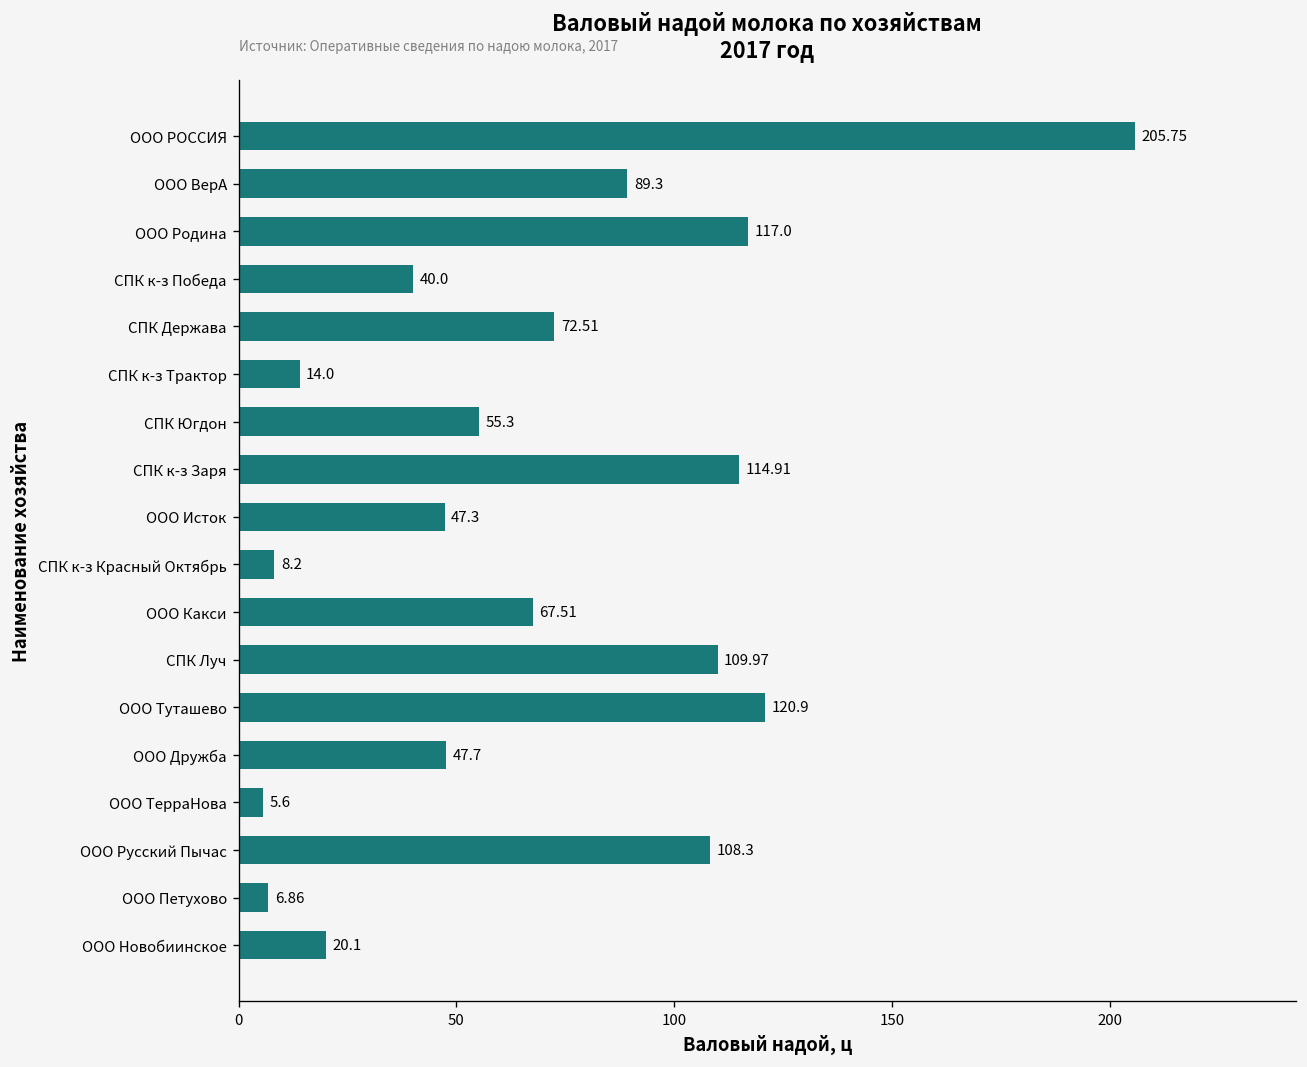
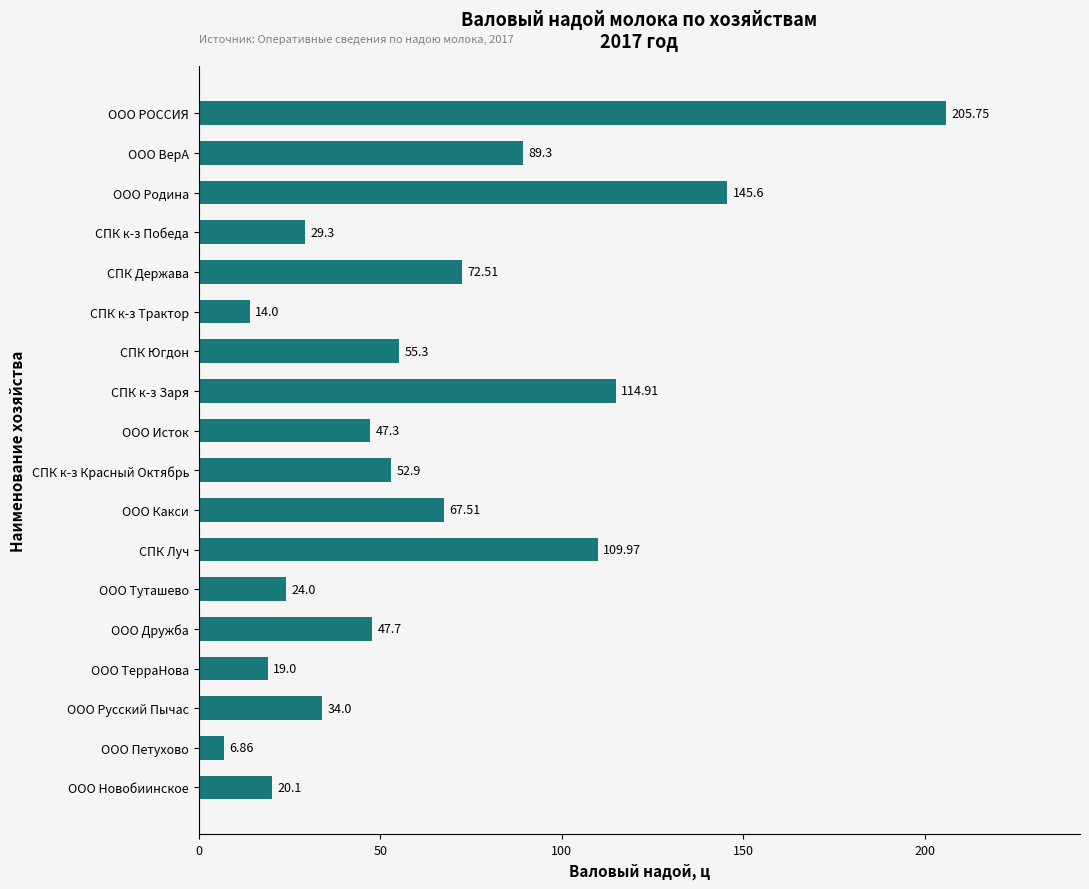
ООО Родина: 117.0 -> 145.6
СПК к-з Победа: 40.0 -> 29.3
СПК к-з Красный Октябрь: 8.2 -> 52.9
ООО Туташево: 120.9 -> 24.0
ООО ТерраНова: 5.6 -> 19.0
ООО Русский Пычас: 108.3 -> 34.0
